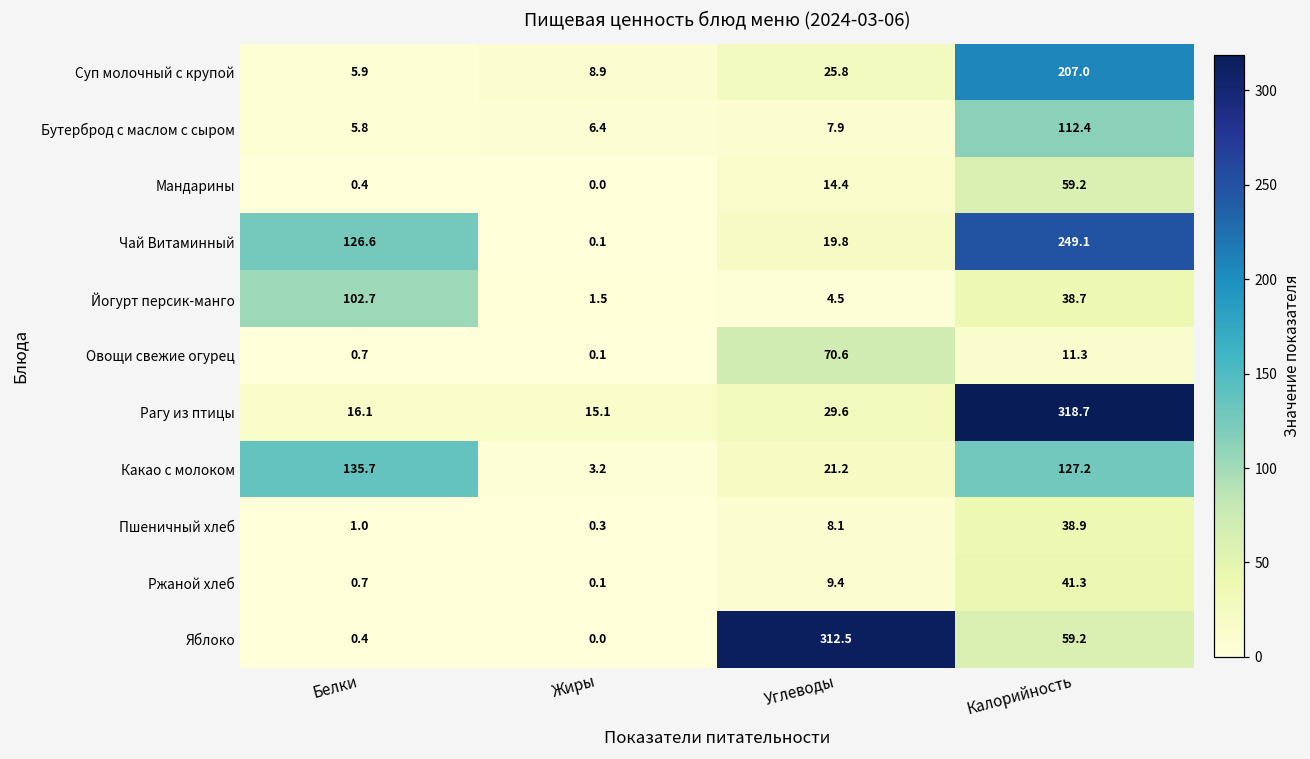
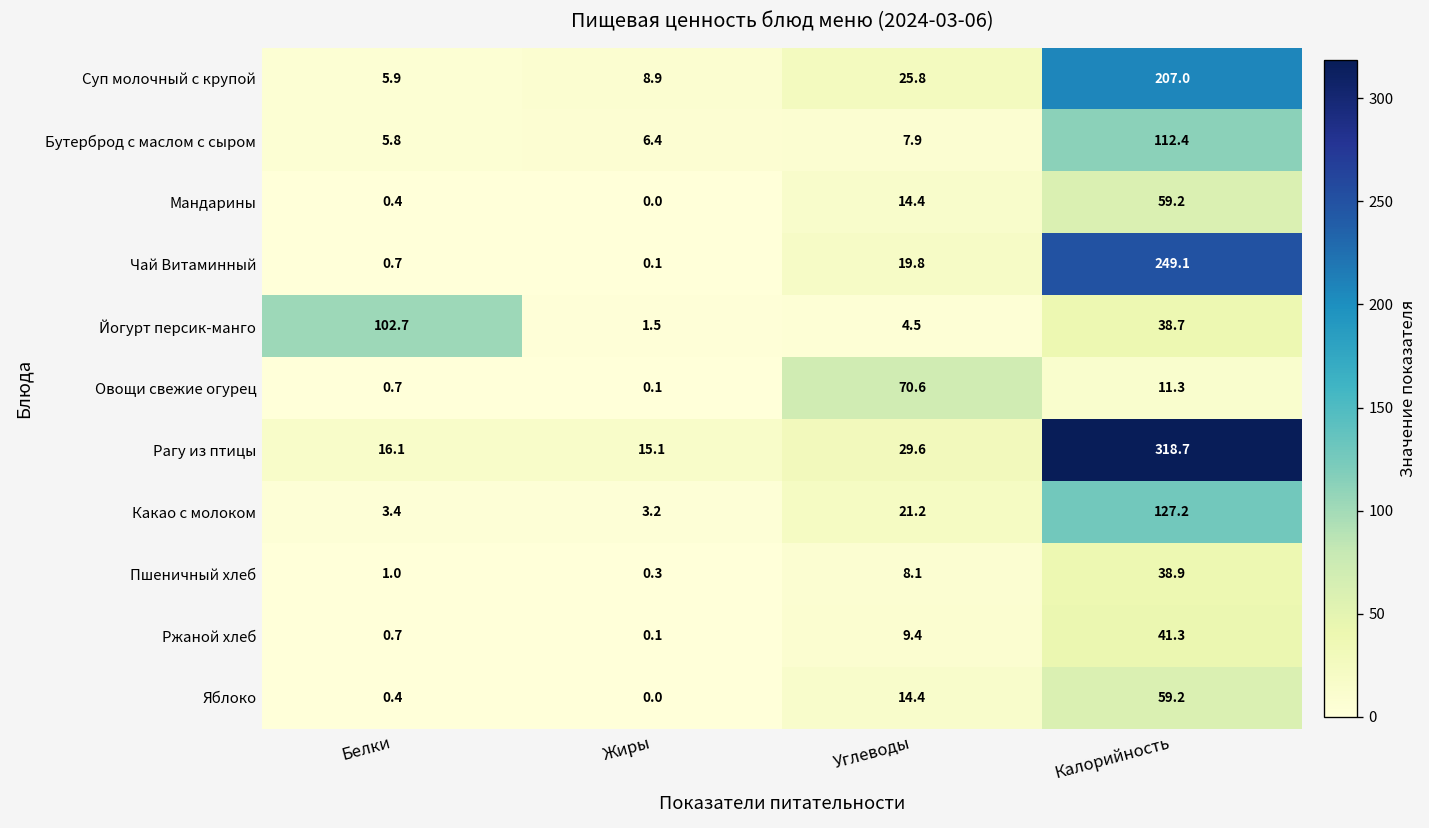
Чай Витаминный, Белки: 126.6 -> 0.7
Какао с молоком, Белки: 135.7 -> 3.4
Яблоко, Углеводы: 312.5 -> 14.4
